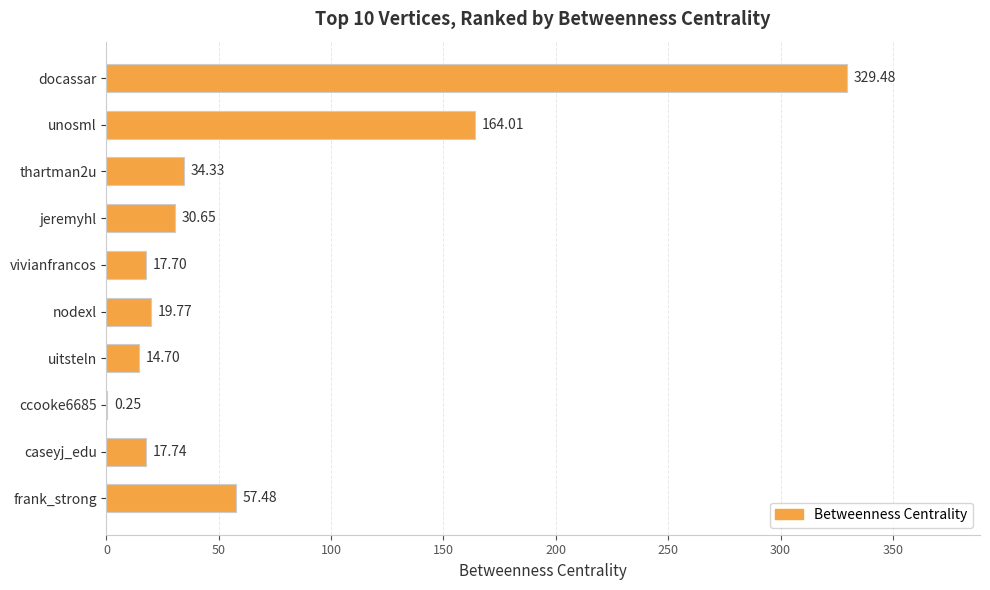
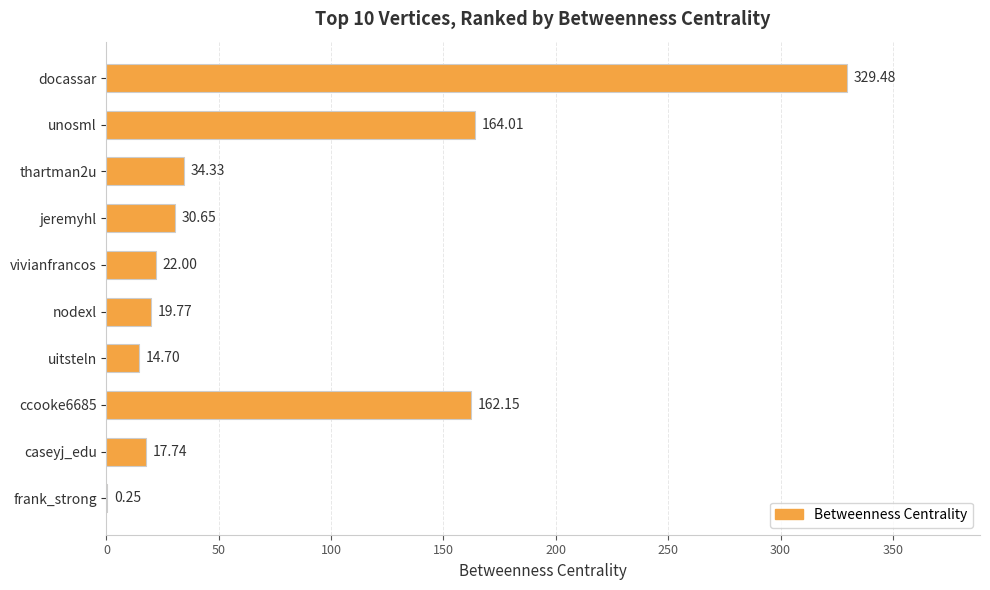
vivianfrancos: 17.70 -> 22.00
ccooke6685: 0.25 -> 162.15
frank_strong: 57.48 -> 0.25
